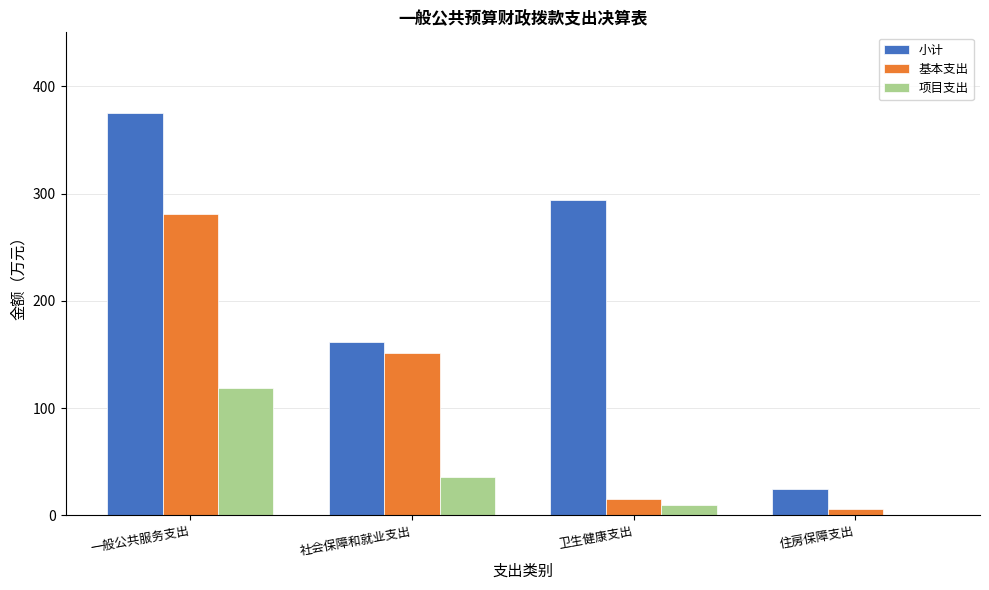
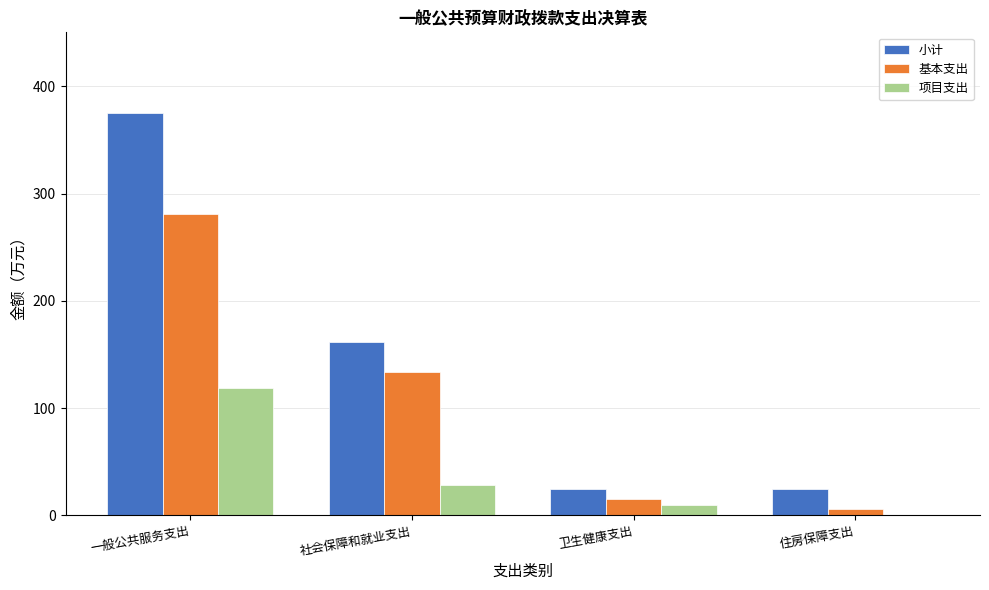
基本支出, 社会保障和就业支出: 151 -> 134
项目支出, 社会保障和就业支出: 36 -> 28
小计, 卫生健康支出: 294 -> 24
